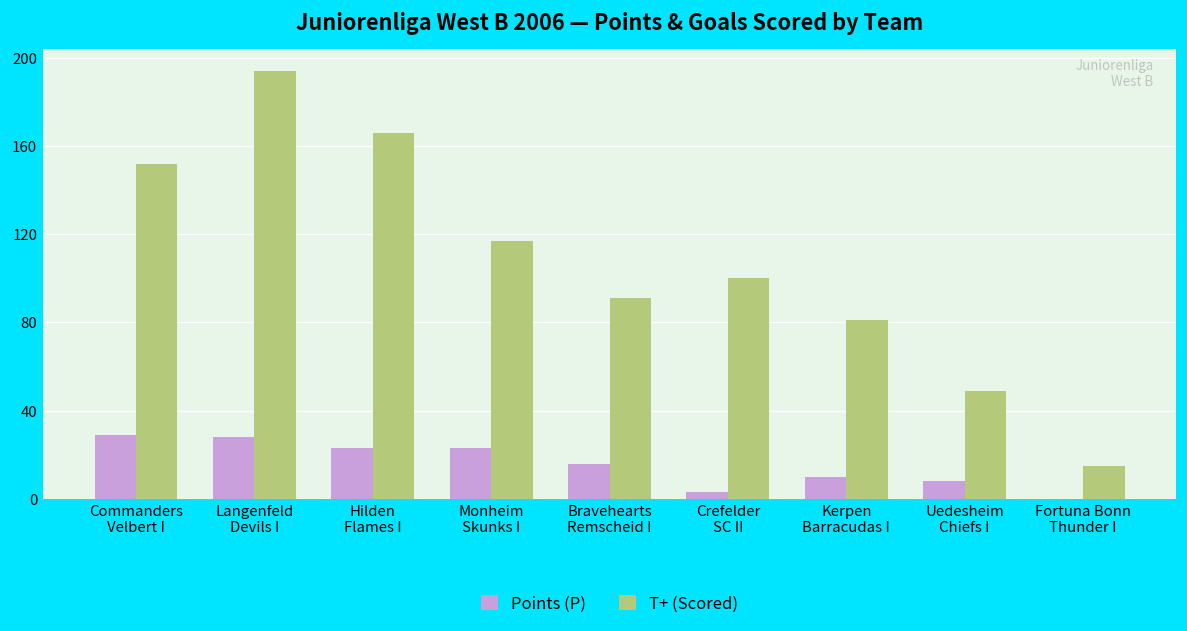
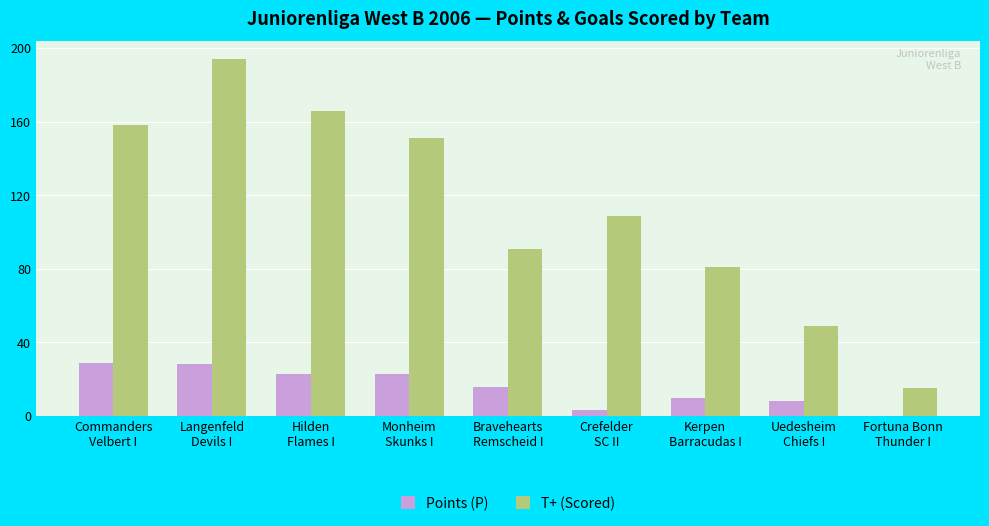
T+ (Scored), Commanders Velbert I: 152 -> 158
T+ (Scored), Monheim Skunks I: 117 -> 151
T+ (Scored), Crefelder SC II: 100 -> 109
